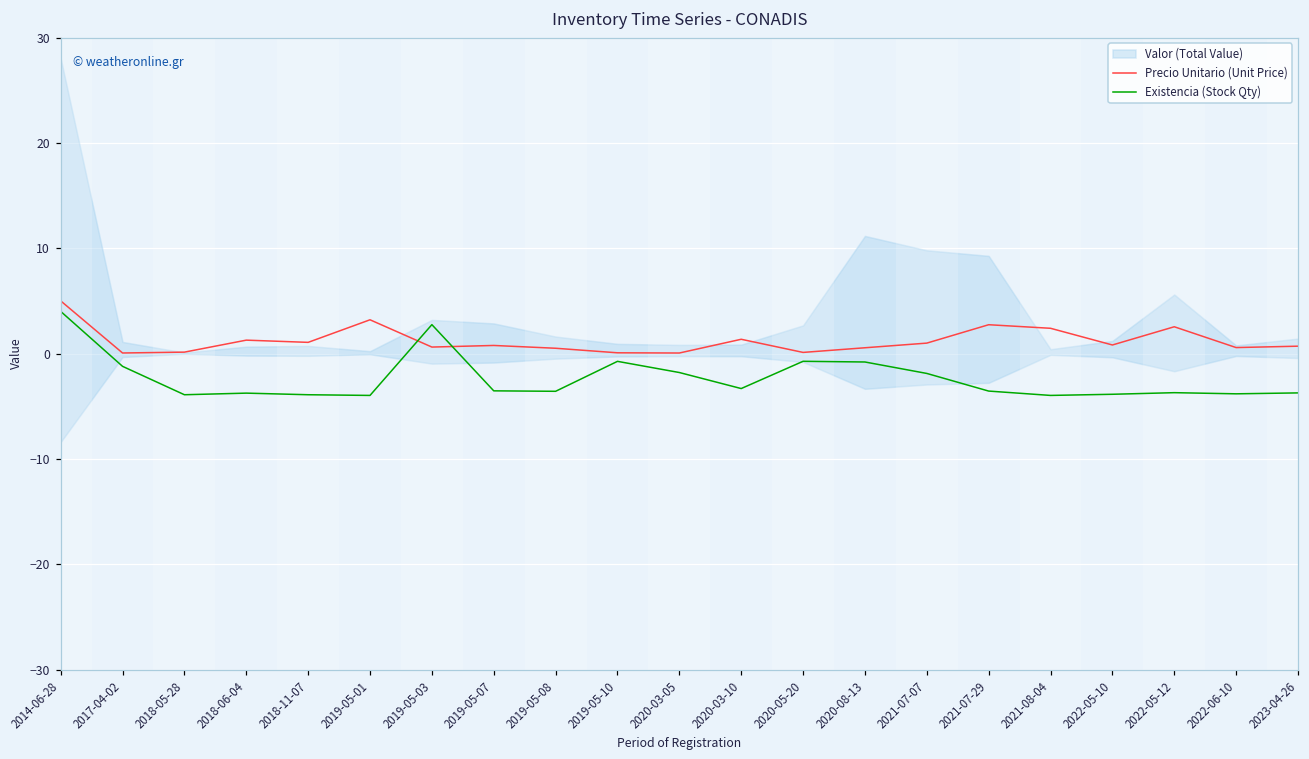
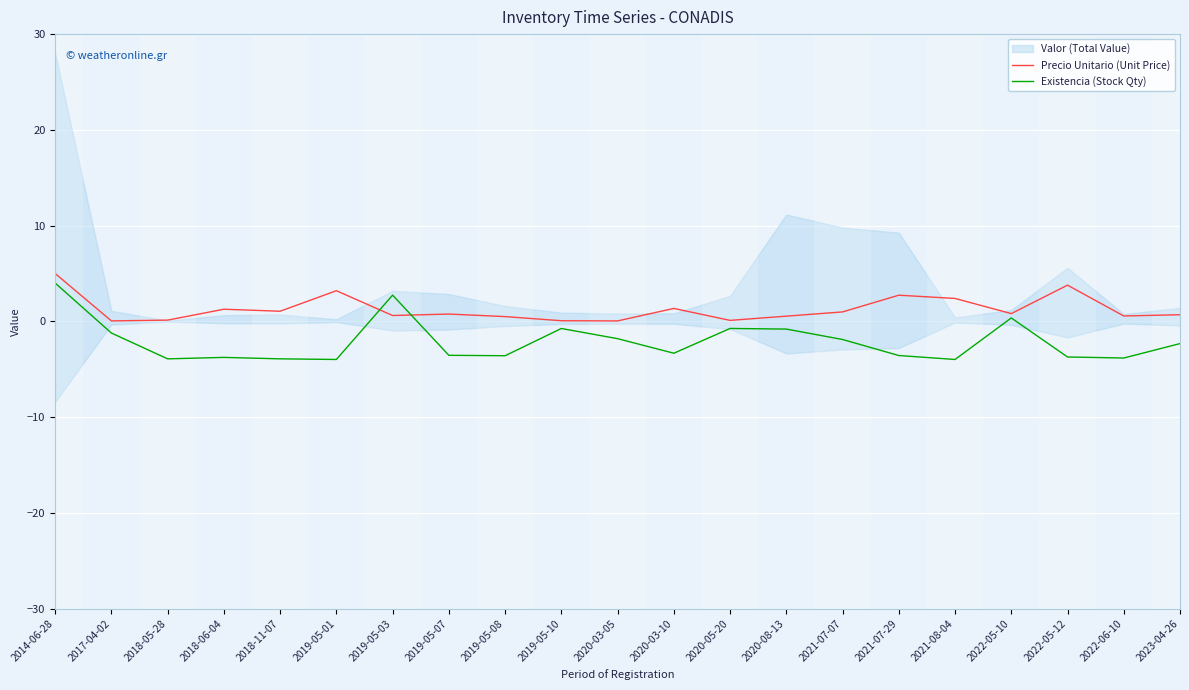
Existencia (Stock Qty), 2022-05-10: -4 -> 0
Precio Unitario (Unit Price), 2022-05-12: 3 -> 4
Existencia (Stock Qty), 2023-04-26: -4 -> -2
